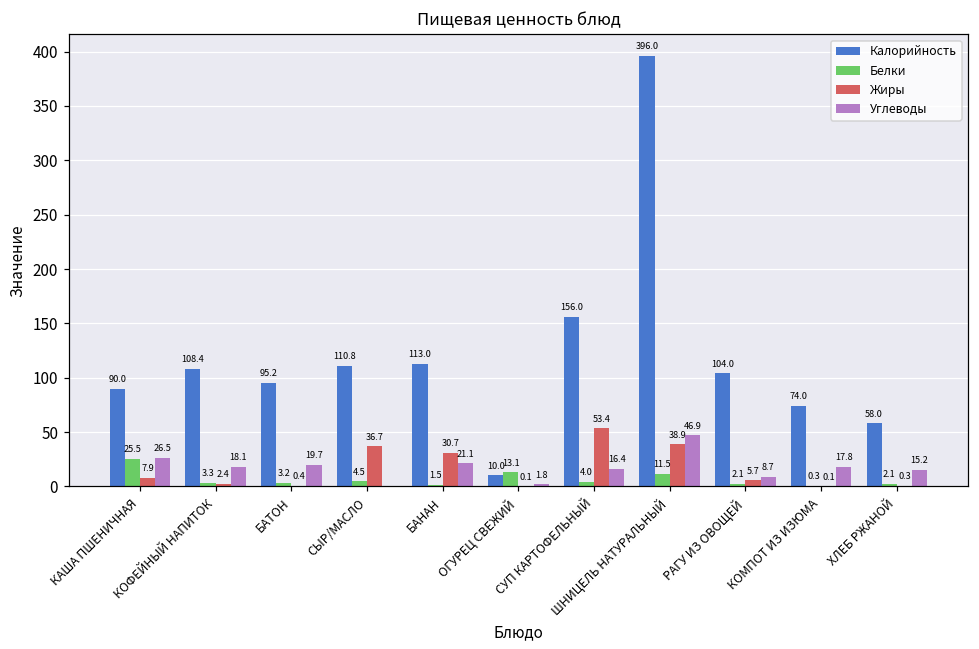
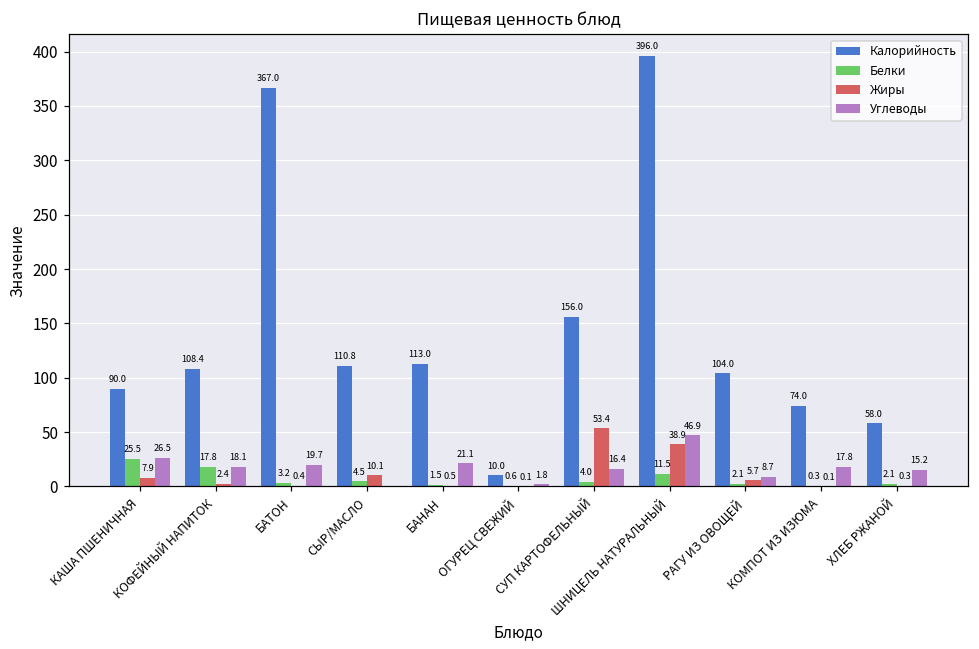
Белки, КОФЕЙНЫЙ НАПИТОК: 3.3 -> 17.8
Калорийность, БАТОН: 95.2 -> 367.0
Жиры, СЫР/МАСЛО: 36.7 -> 10.1
Жиры, БАНАН: 30.7 -> 0.5
Белки, ОГУРЕЦ СВЕЖИЙ: 13.1 -> 0.6
